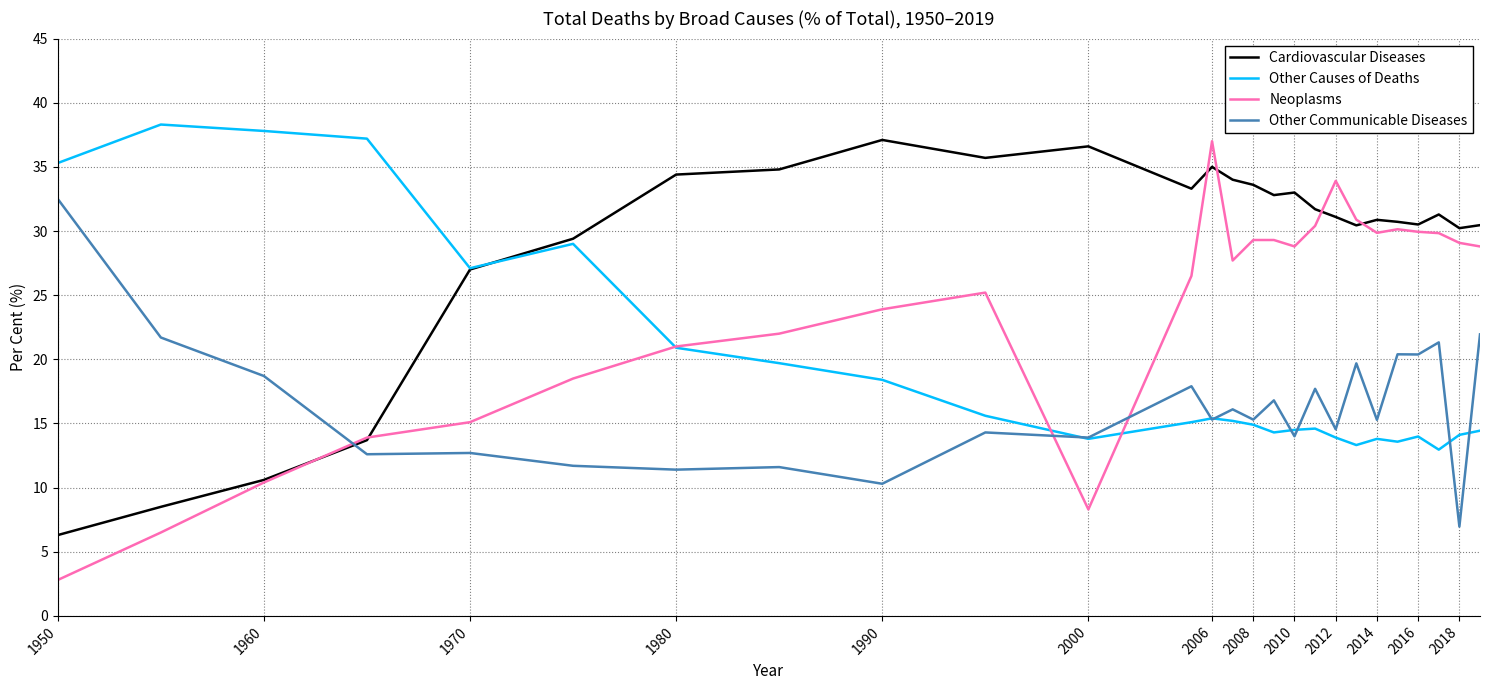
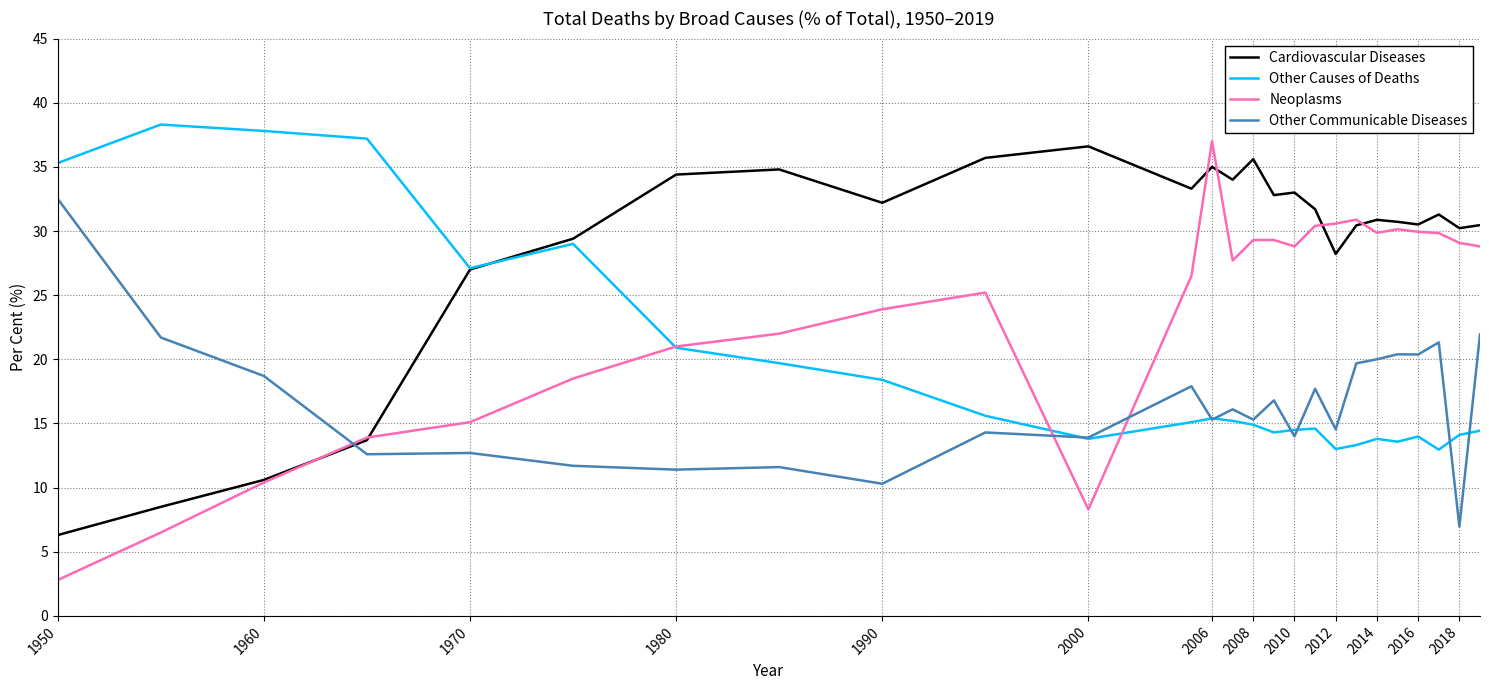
Cardiovascular Diseases, 1990: 37.1 -> 32.2
Cardiovascular Diseases, 2008: 33.6 -> 35.6
Cardiovascular Diseases, 2012: 31.1 -> 28.2
Other Causes of Deaths, 2012: 13.9 -> 13.0
Neoplasms, 2012: 33.9 -> 30.6
Other Communicable Diseases, 2014: 15.3 -> 20.0
